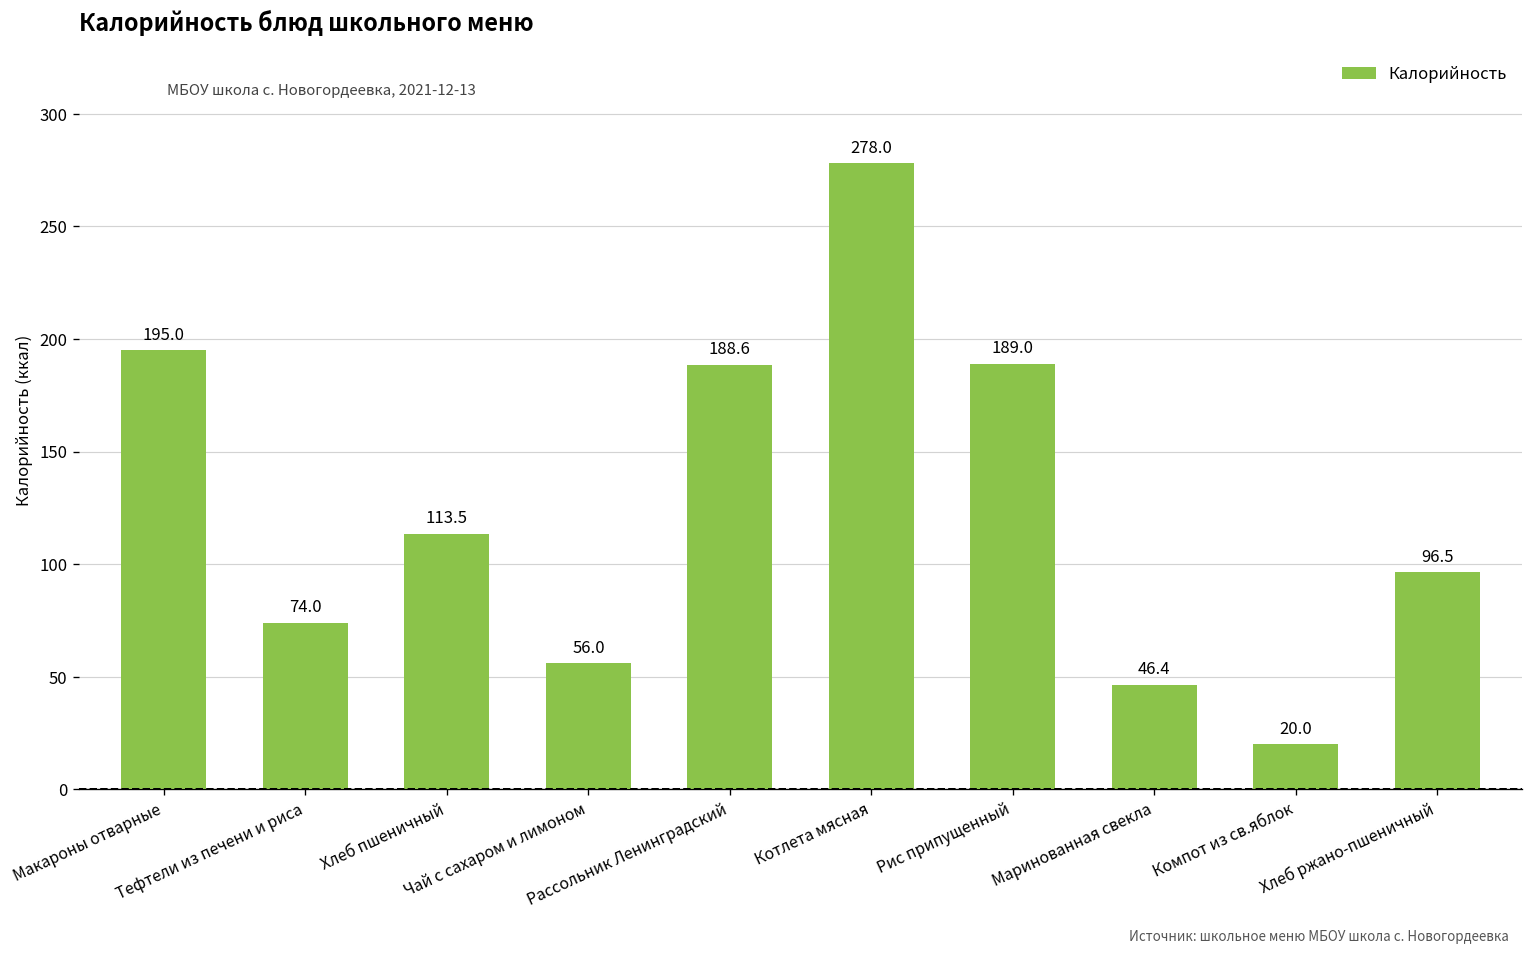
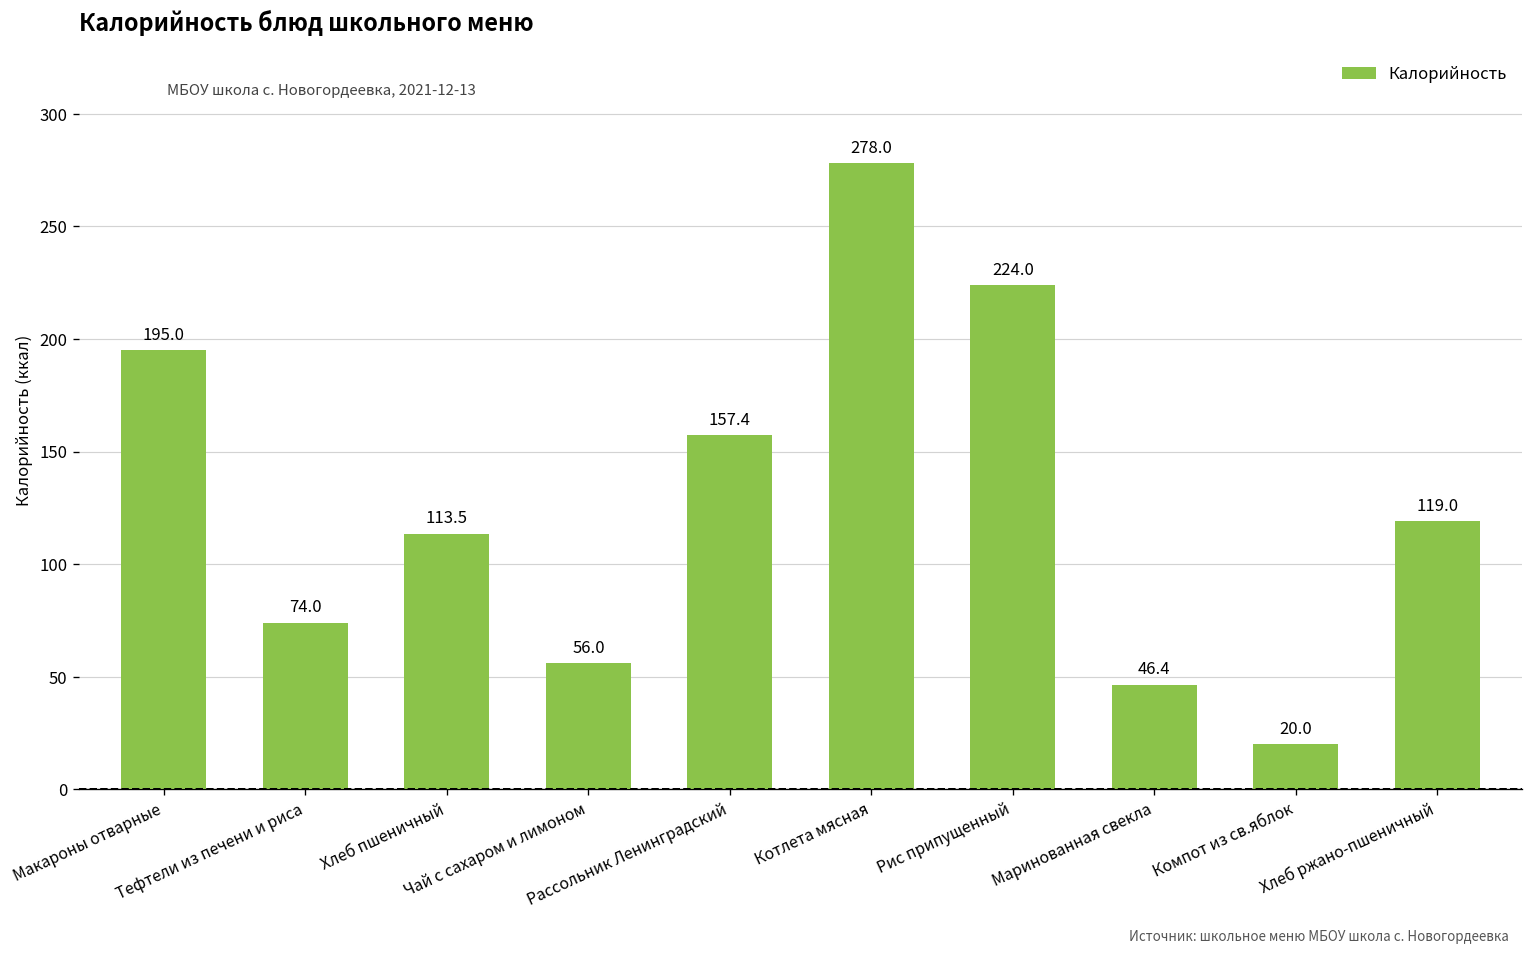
Рассольник Ленинградский: 188.6 -> 157.4
Рис припущенный: 189.0 -> 224.0
Хлеб ржано-пшеничный: 96.5 -> 119.0
